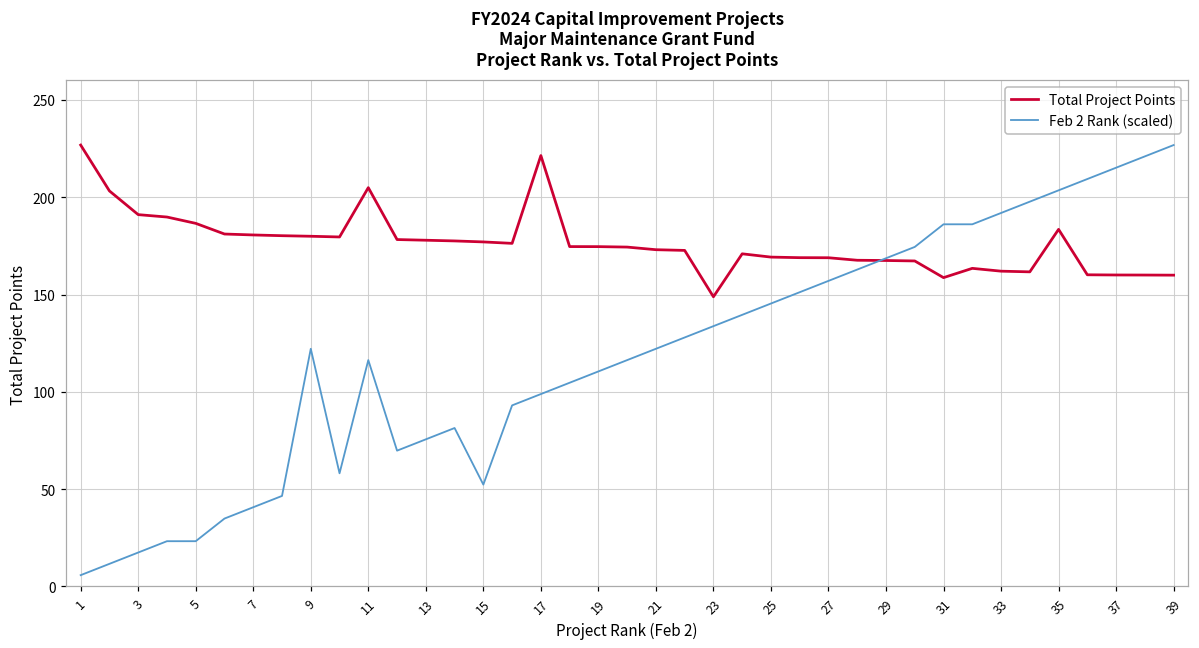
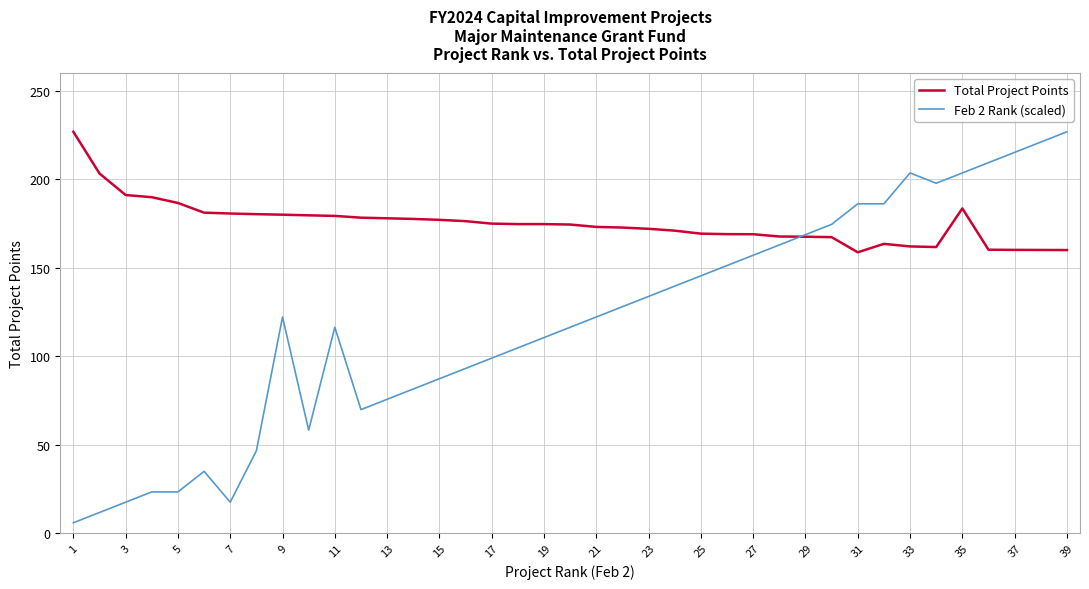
Feb 2 Rank (scaled), 7: 41 -> 17
Total Project Points, 11: 205 -> 179
Feb 2 Rank (scaled), 15: 52 -> 87
Total Project Points, 17: 221 -> 175
Total Project Points, 23: 149 -> 172
Feb 2 Rank (scaled), 33: 192 -> 204
